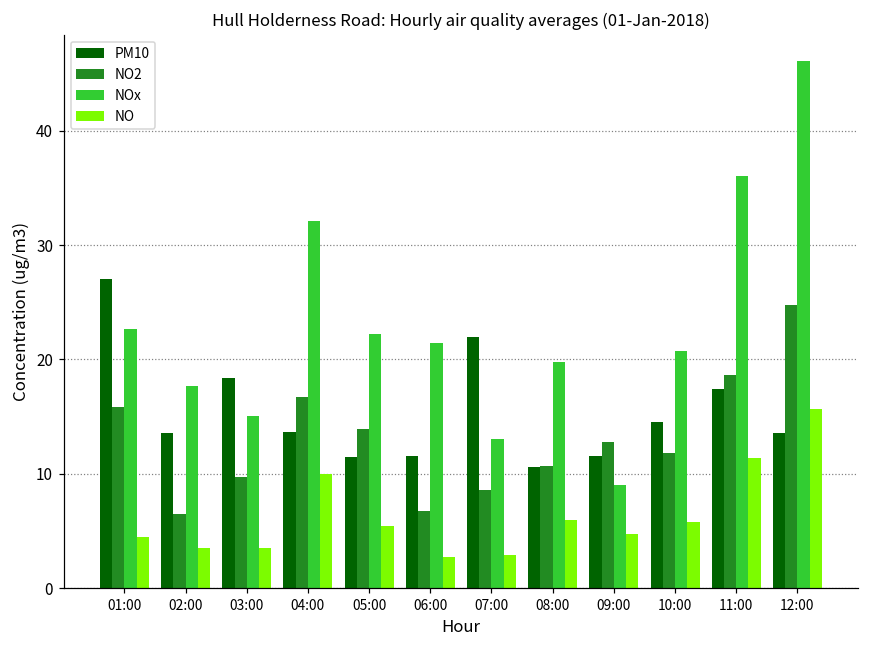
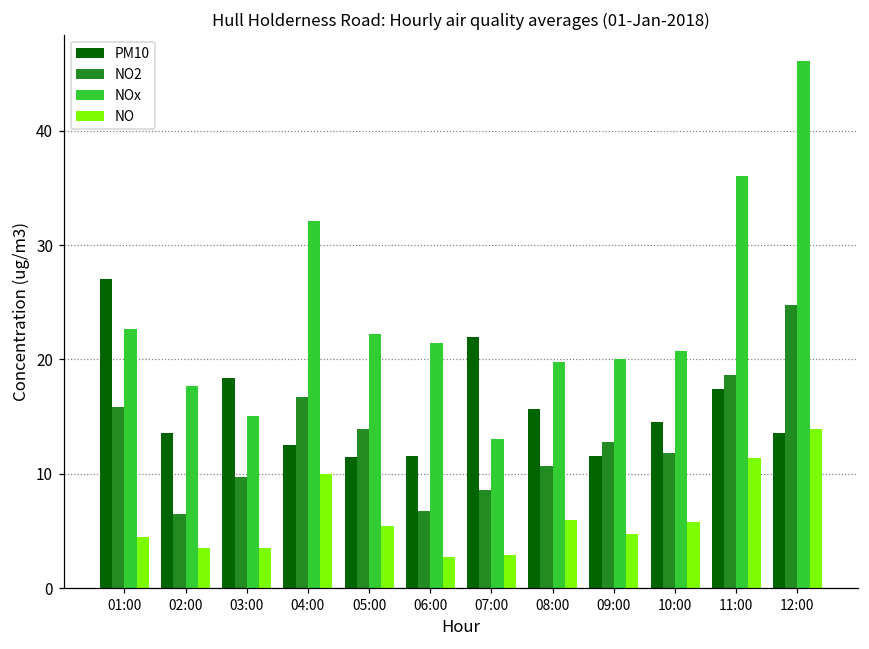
PM10, 04:00: 13.6 -> 12.6
PM10, 08:00: 10.6 -> 15.6
NOx, 09:00: 9.1 -> 20.1
NO, 12:00: 15.6 -> 13.9
